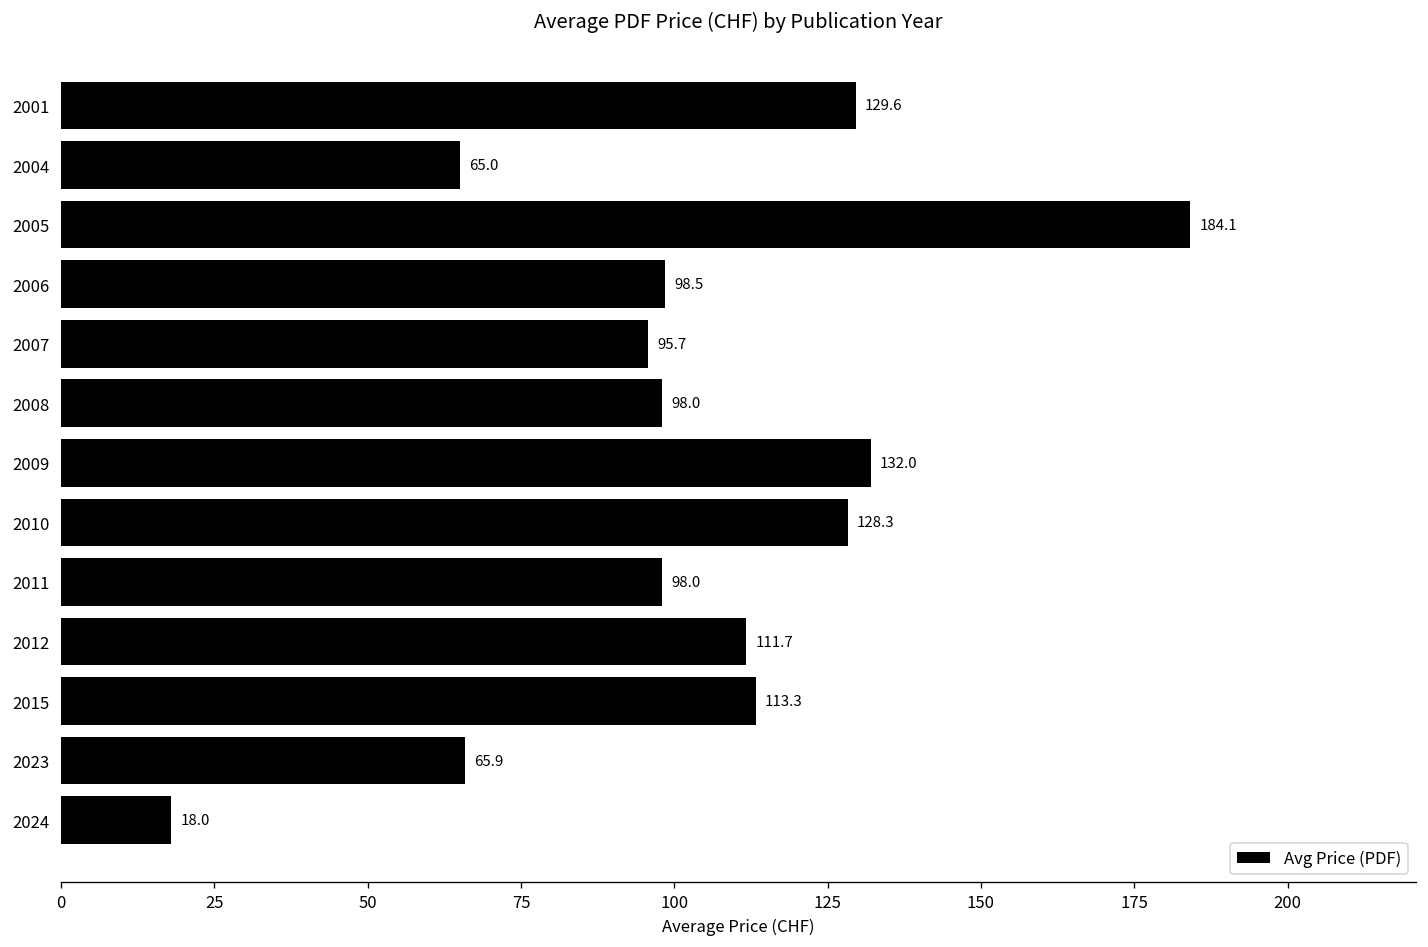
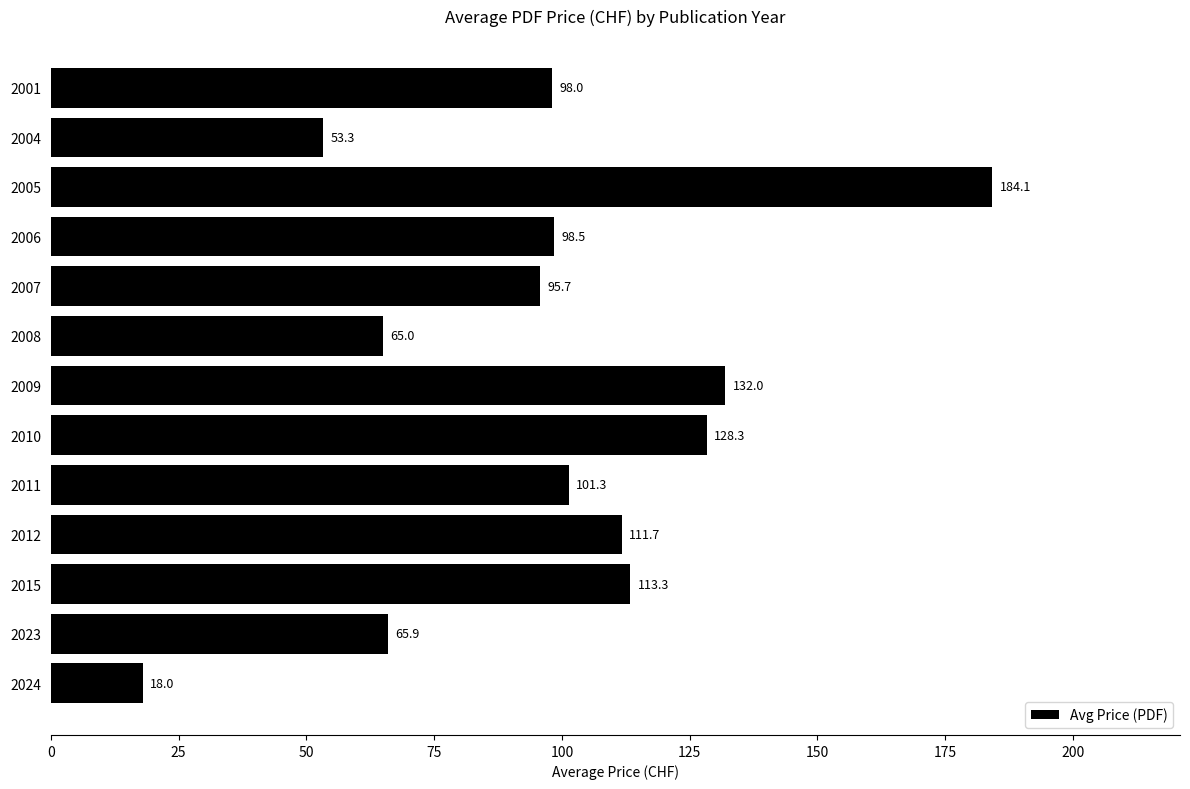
2001: 129.6 -> 98.0
2004: 65.0 -> 53.3
2008: 98.0 -> 65.0
2011: 98.0 -> 101.3
